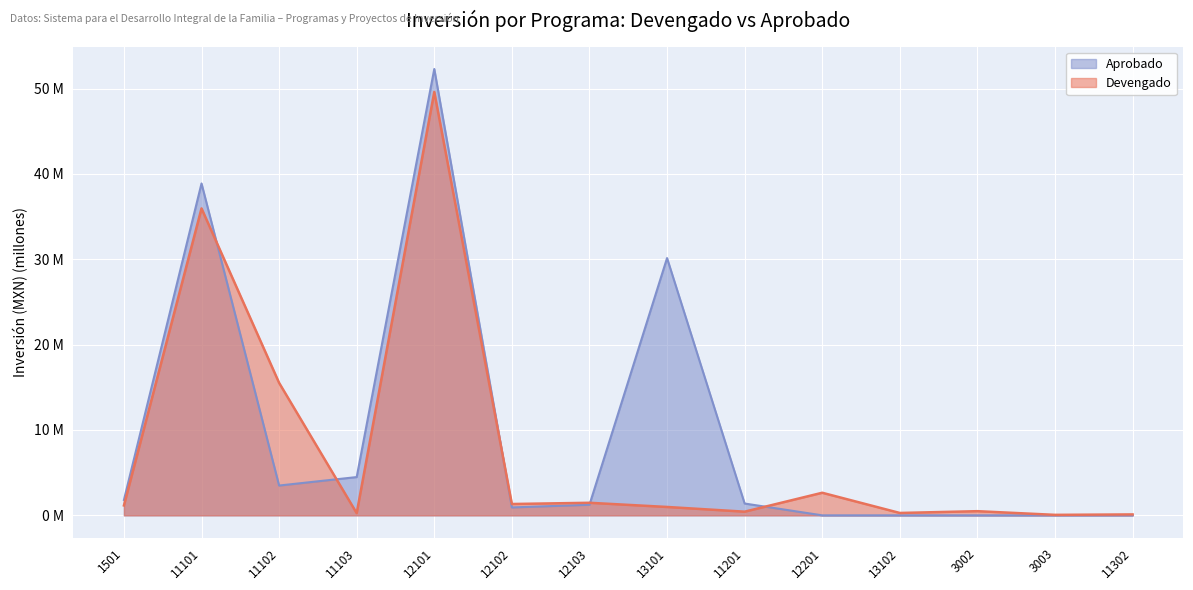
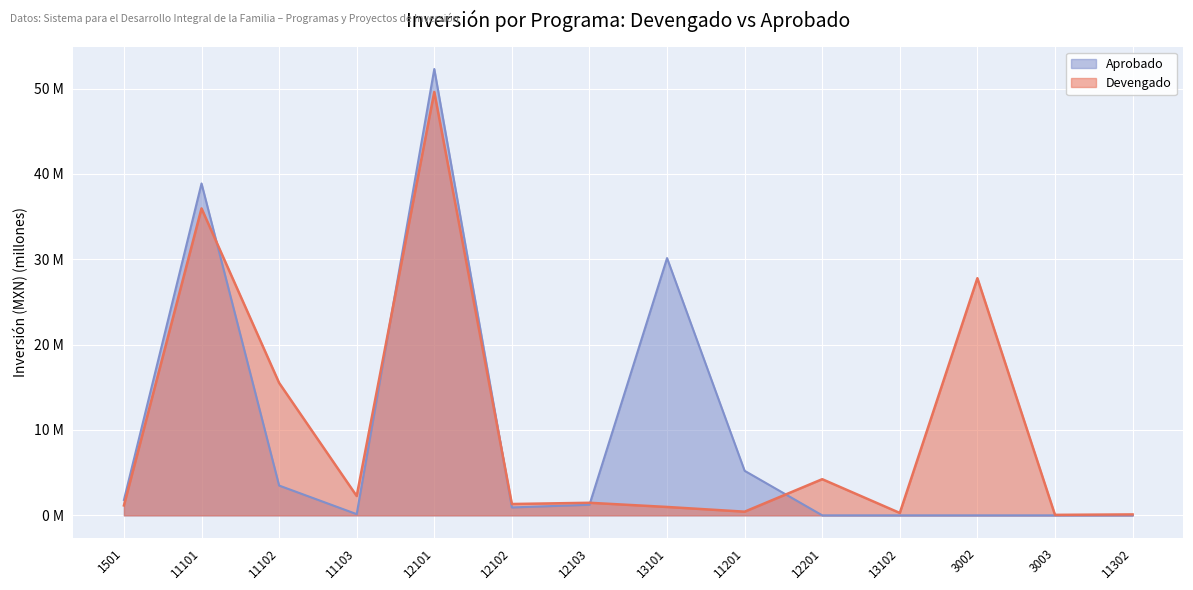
Aprobado, 11103: 4000000 -> 0
Devengado, 11103: 0 -> 2000000
Aprobado, 11201: 1000000 -> 5000000
Devengado, 12201: 3000000 -> 4000000
Devengado, 3002: 0 -> 28000000
